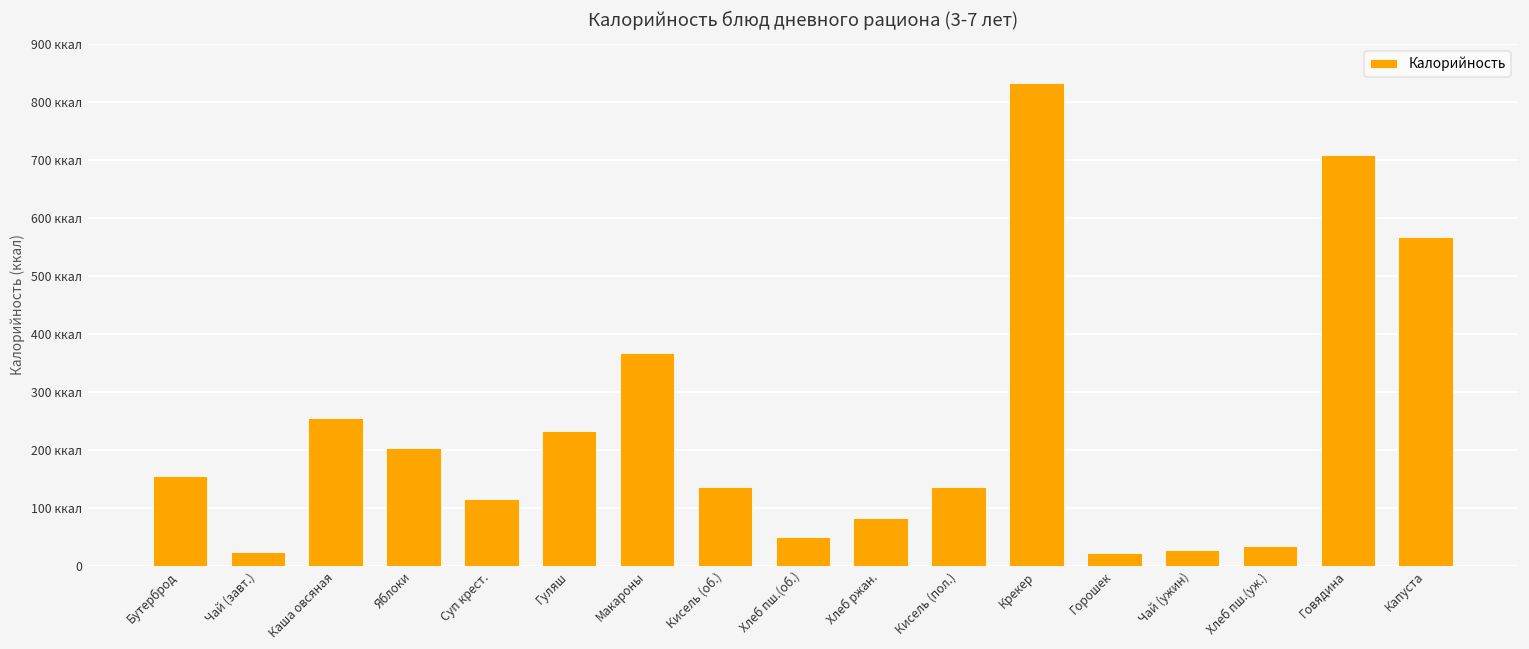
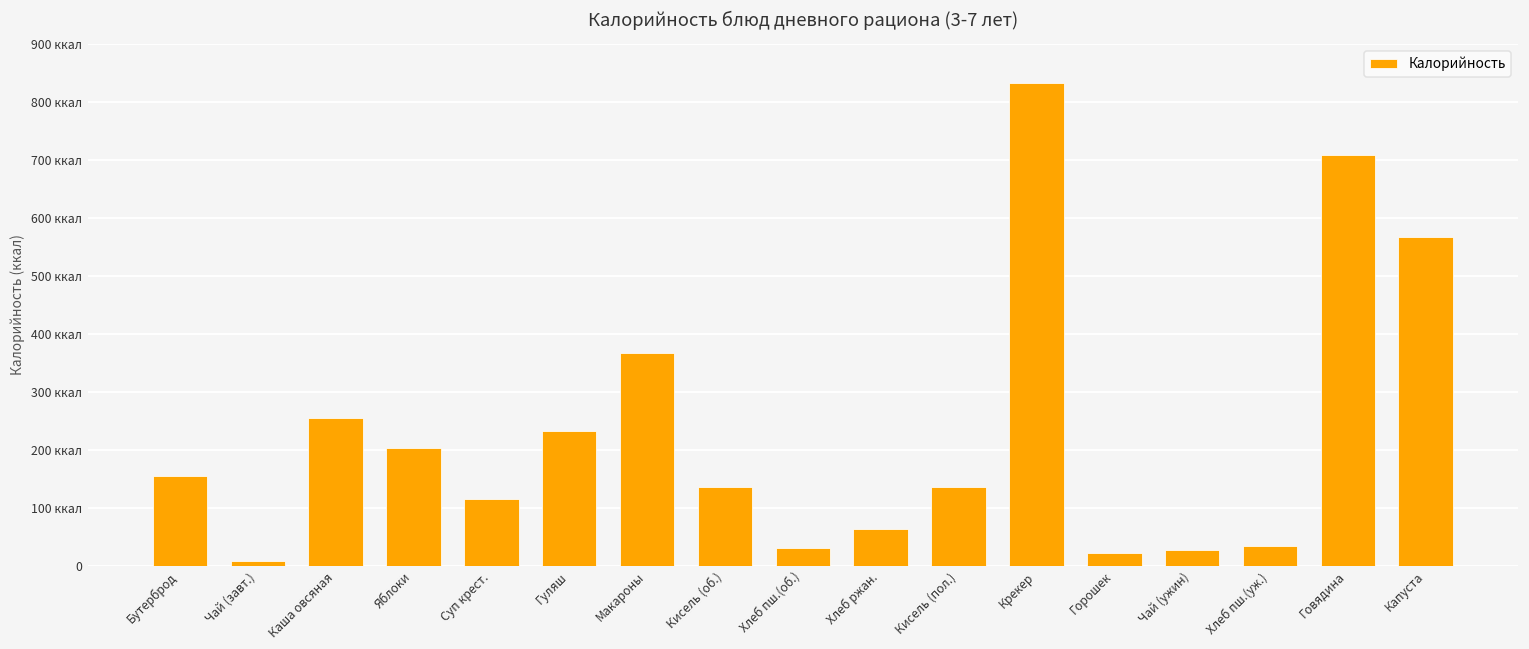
Чай (завт.): 20 ккал -> 10 ккал
Хлеб пш.(об.): 50 ккал -> 30 ккал
Хлеб ржан.: 80 ккал -> 60 ккал
